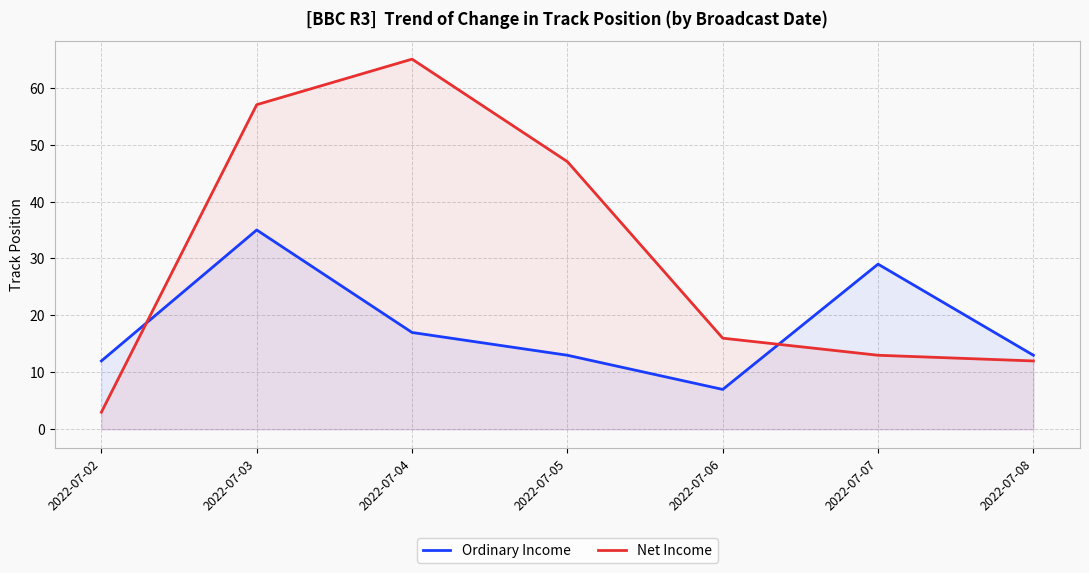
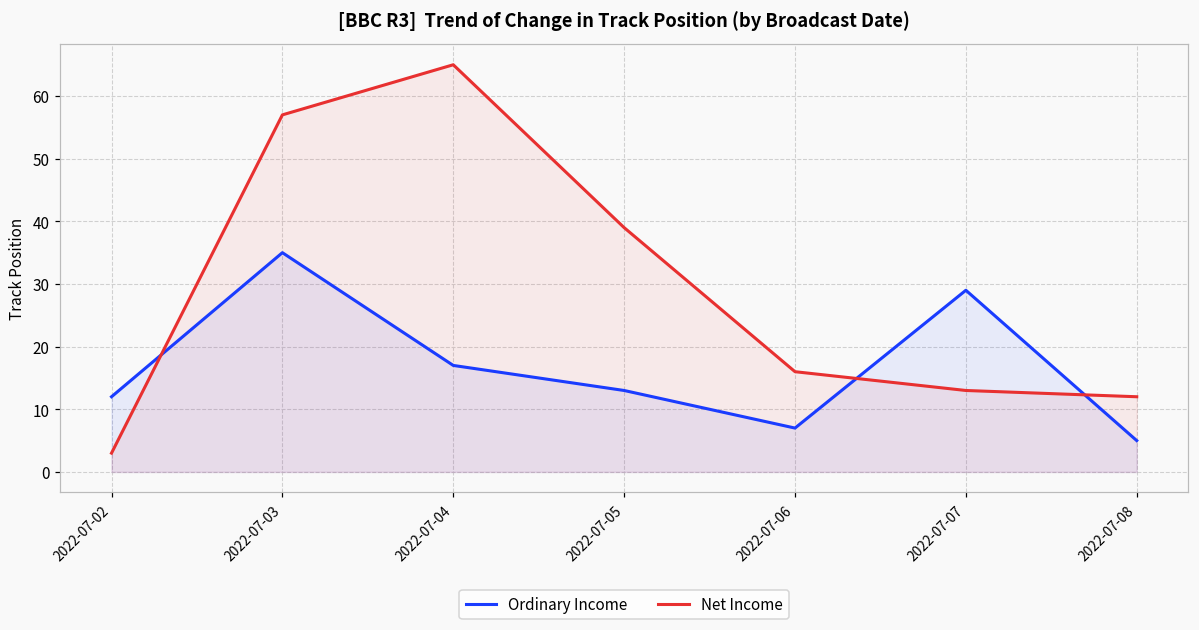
Net Income, 2022-07-05: 47 -> 39
Ordinary Income, 2022-07-08: 13 -> 5
